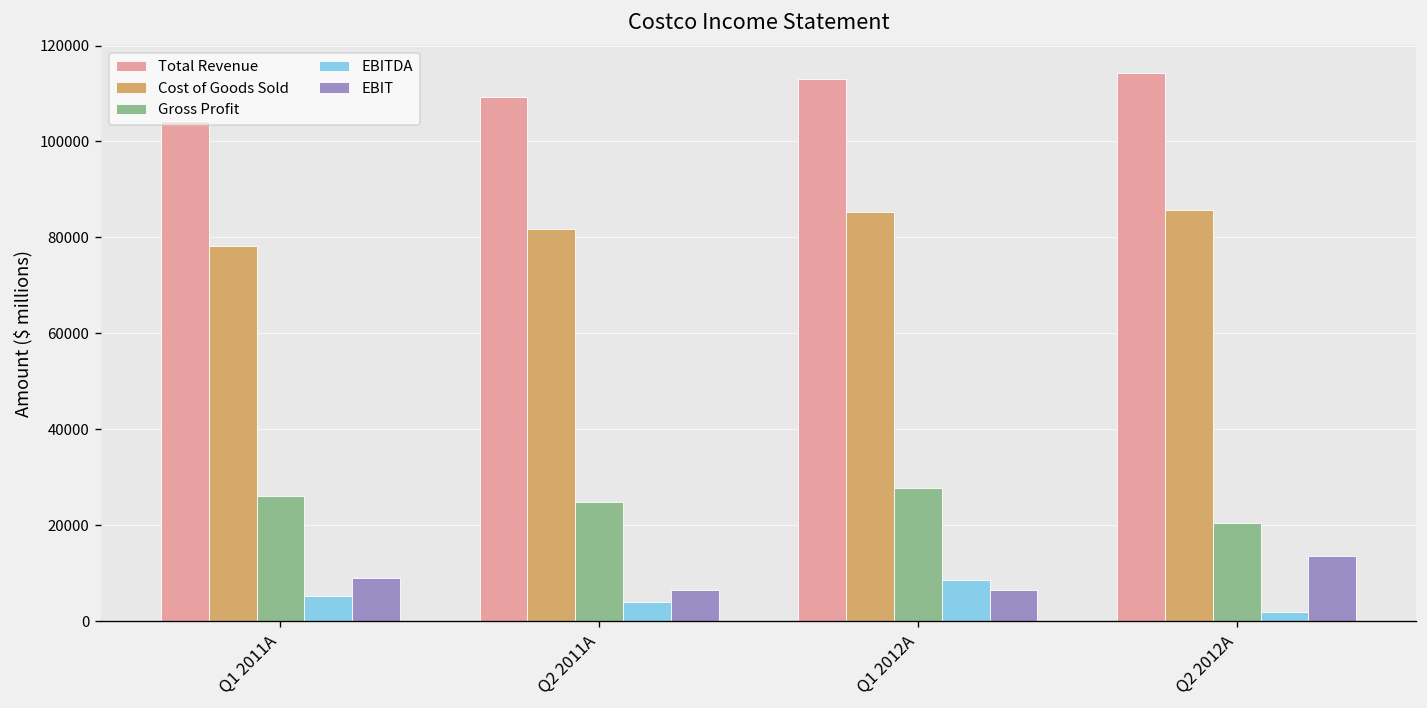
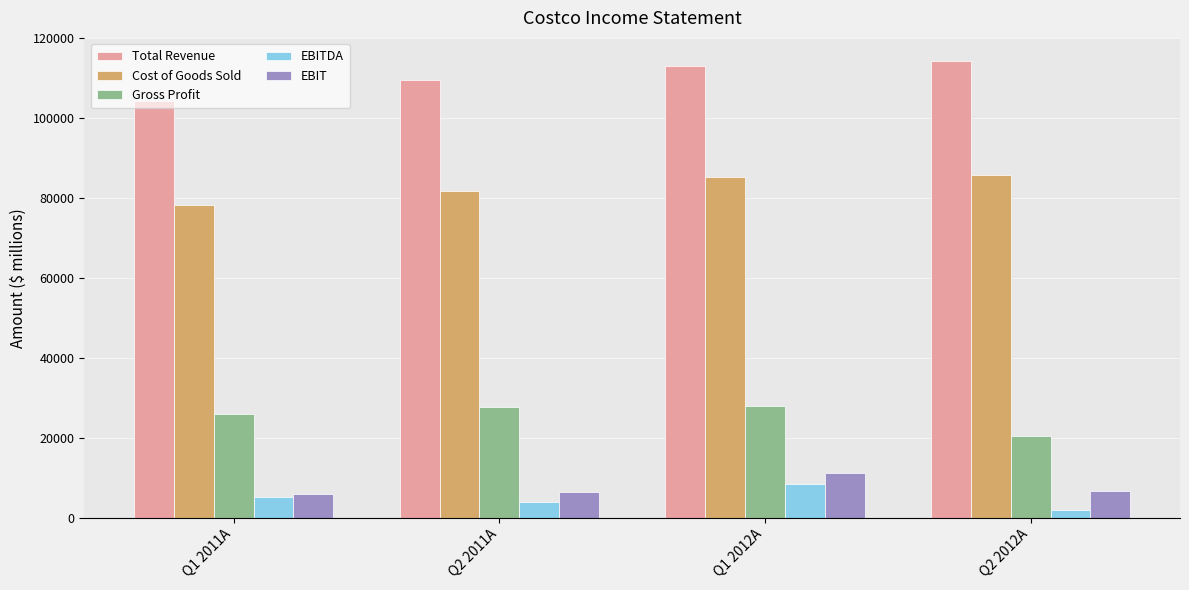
EBIT, Q1 2011A: 9000 -> 6000
Gross Profit, Q2 2011A: 25000 -> 28000
EBIT, Q1 2012A: 6000 -> 11000
EBIT, Q2 2012A: 14000 -> 7000
